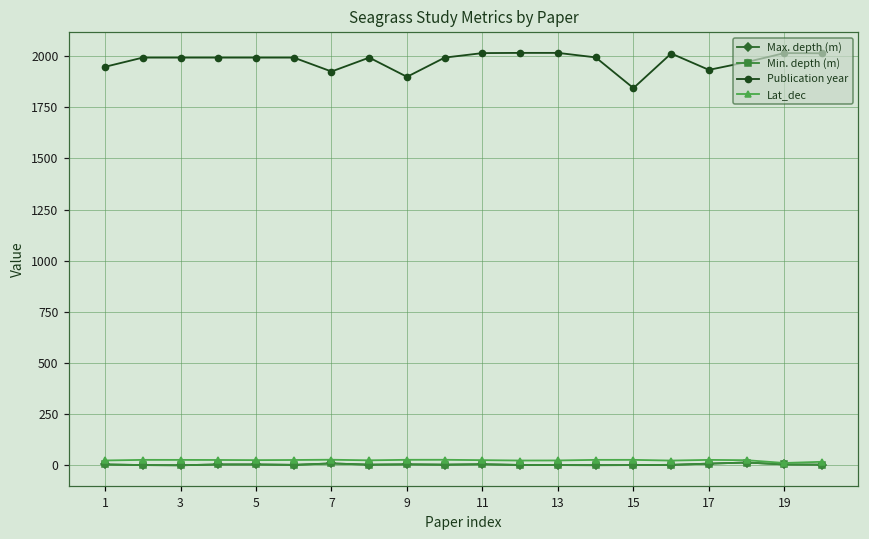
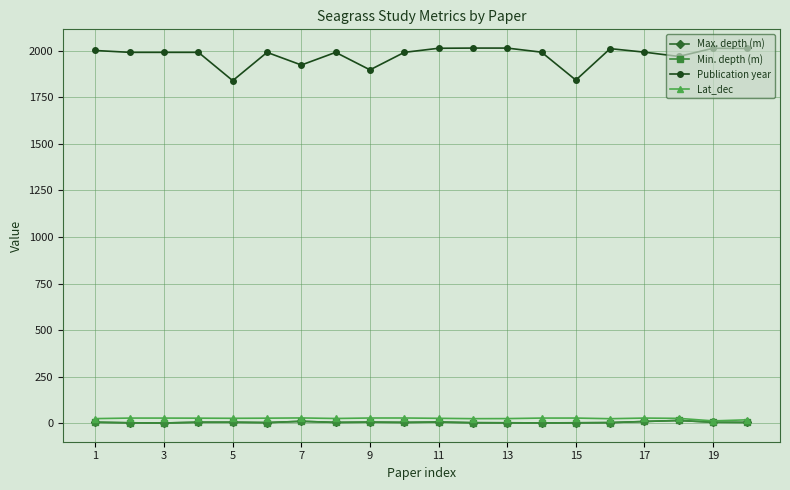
Publication year, 1: 1950 -> 2000
Publication year, 5: 1990 -> 1840
Publication year, 17: 1930 -> 1990
